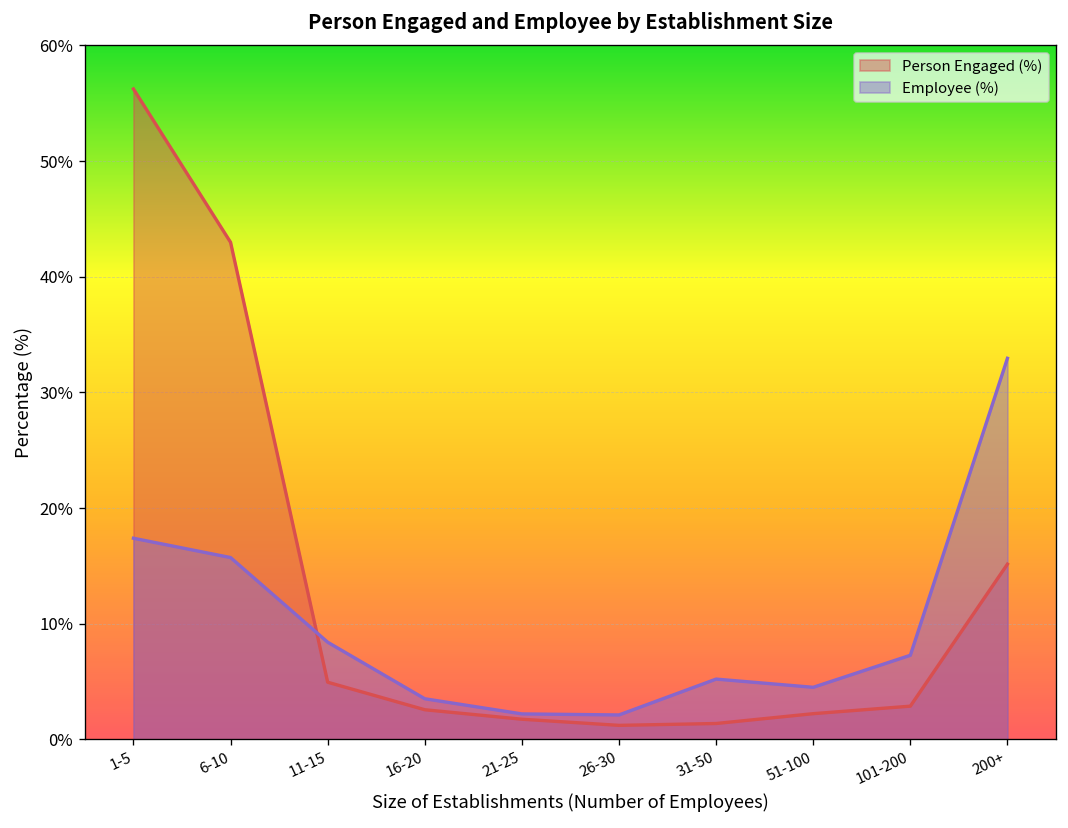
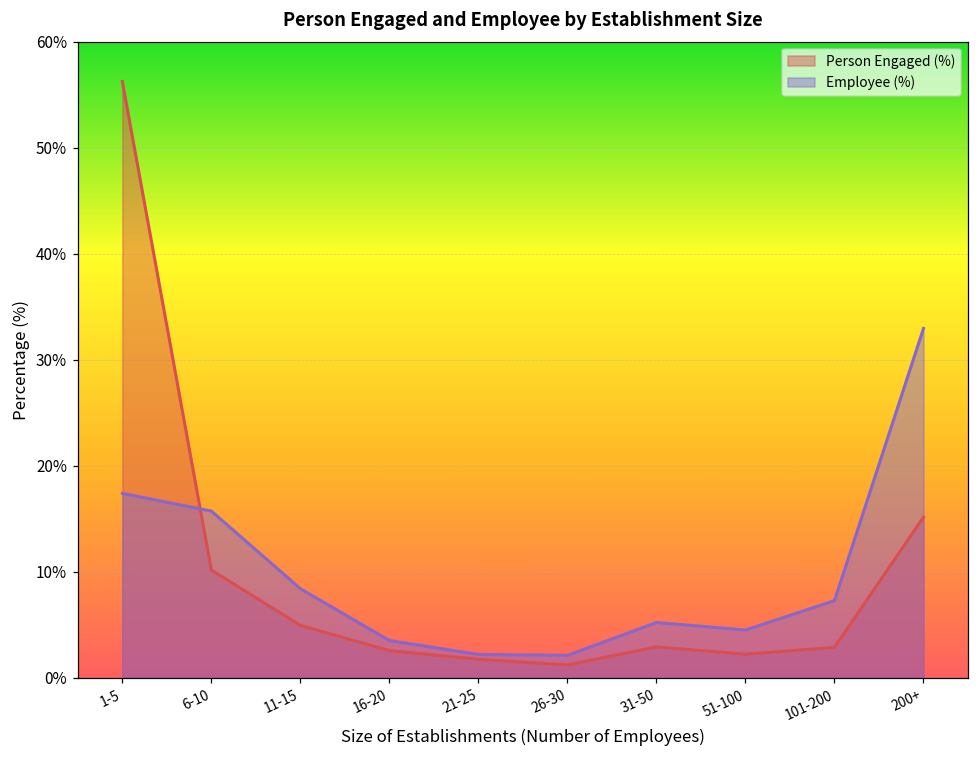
Person Engaged (%), 6-10: 43% -> 10%
Person Engaged (%), 31-50: 1% -> 3%
